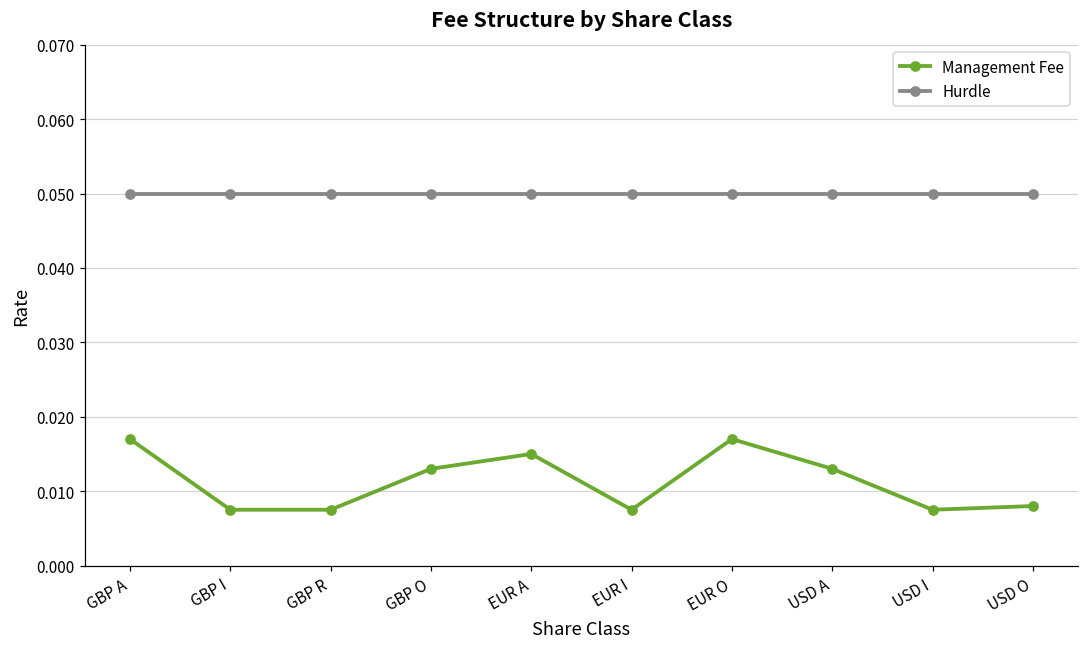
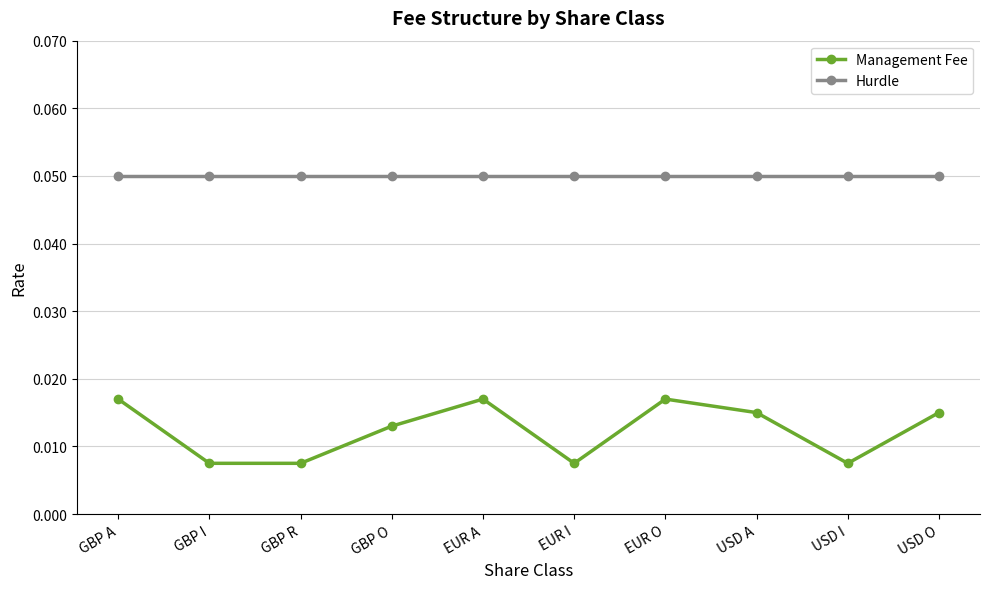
Management Fee, EUR A: 0.015 -> 0.017
Management Fee, USD A: 0.013 -> 0.015
Management Fee, USD O: 0.008 -> 0.015
